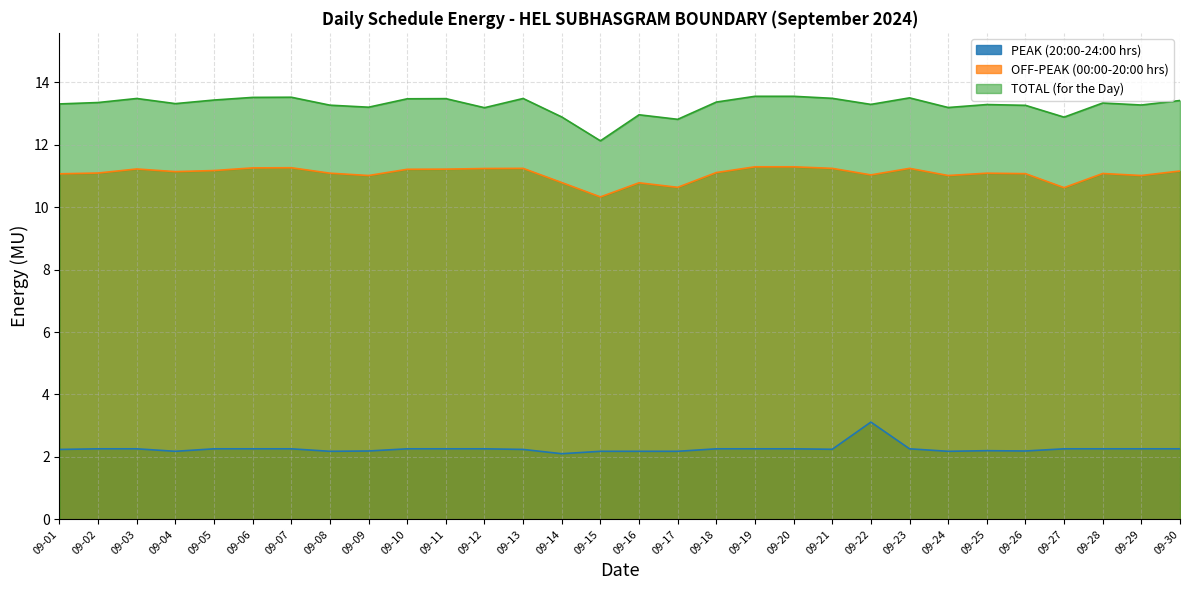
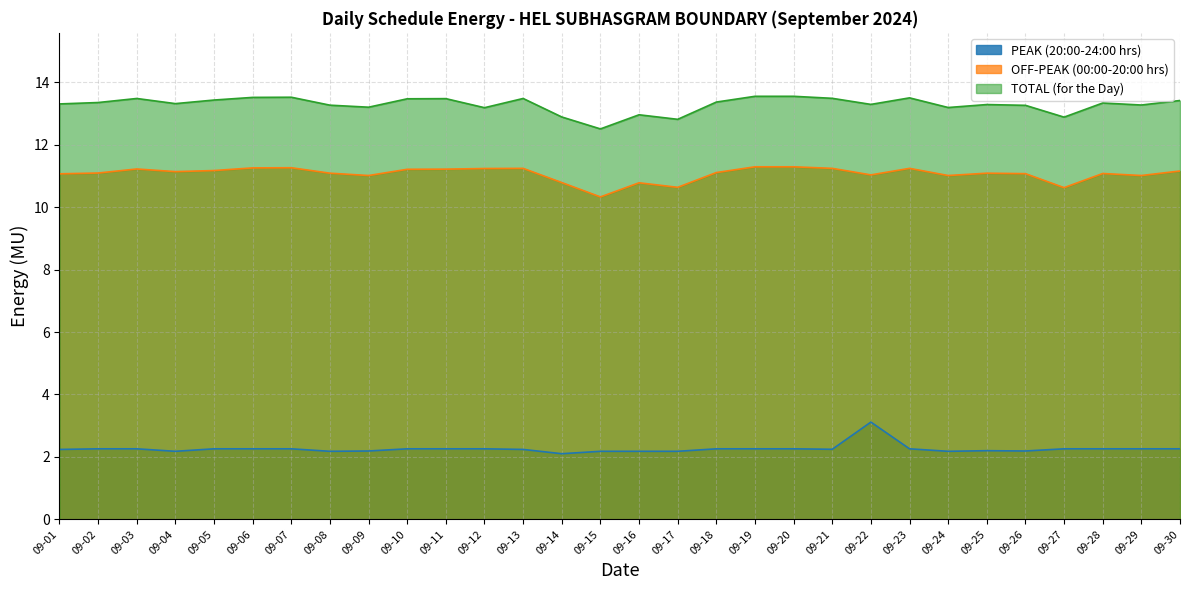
TOTAL (for the Day), 09-15: 12.1 -> 12.5
